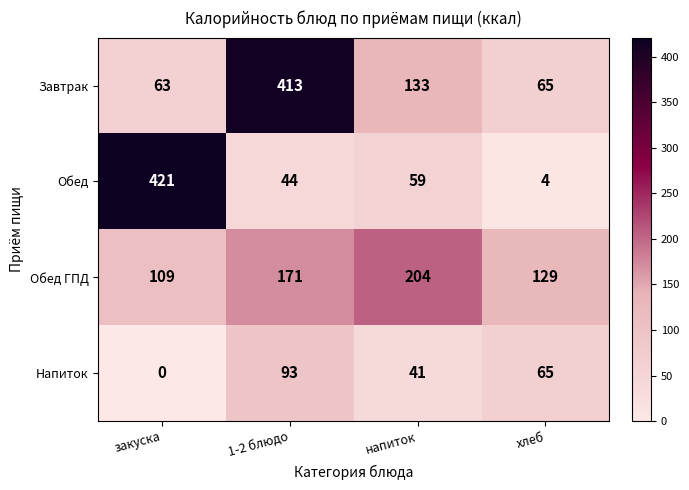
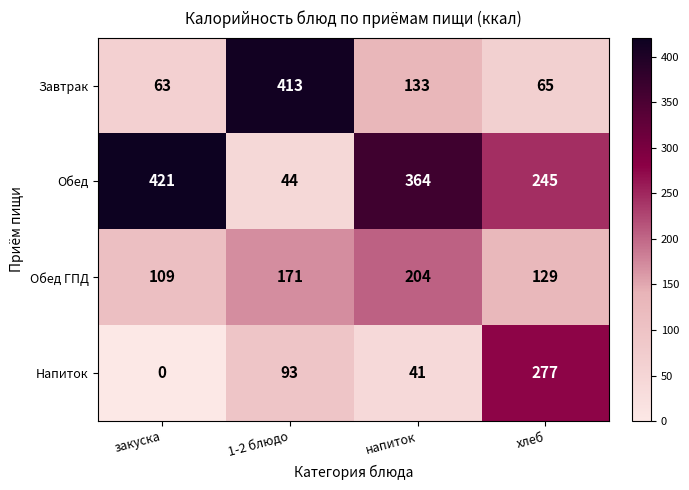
Обед, напиток: 59 -> 364
Обед, хлеб: 4 -> 245
Напиток, хлеб: 65 -> 277
